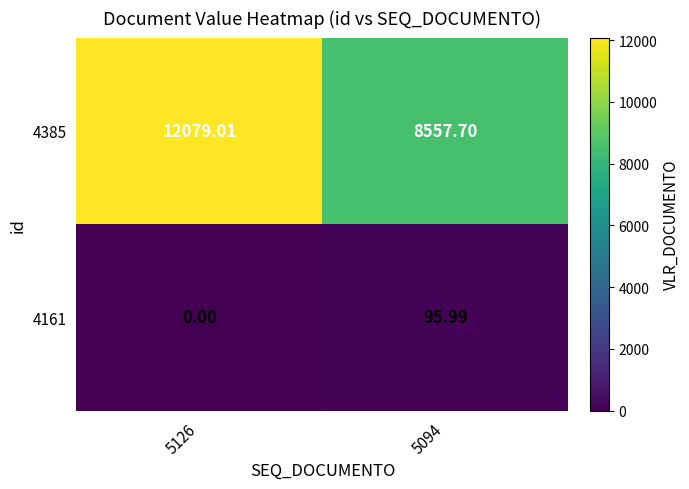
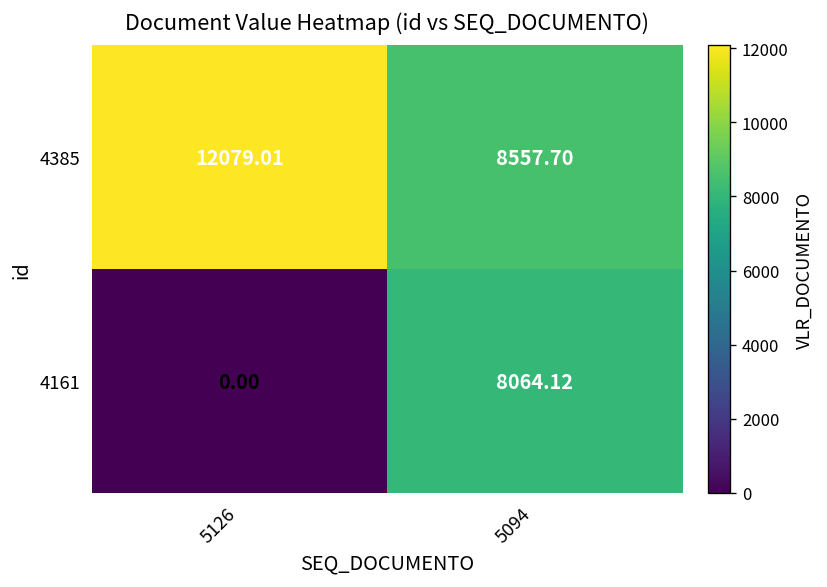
4161, 5094: 95.99 -> 8064.12
